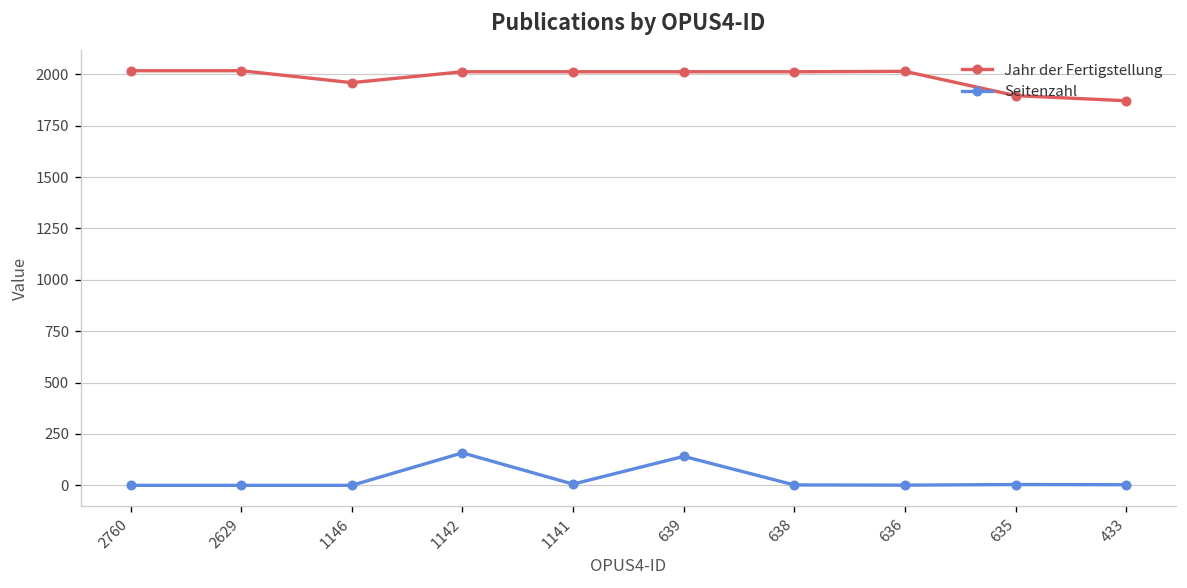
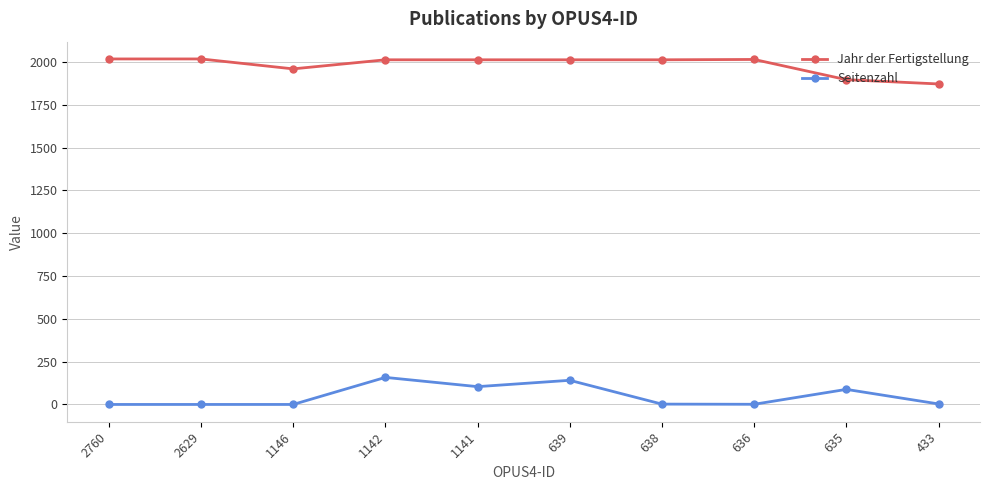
Seitenzahl, 1141: 10 -> 100
Seitenzahl, 635: 0 -> 90
